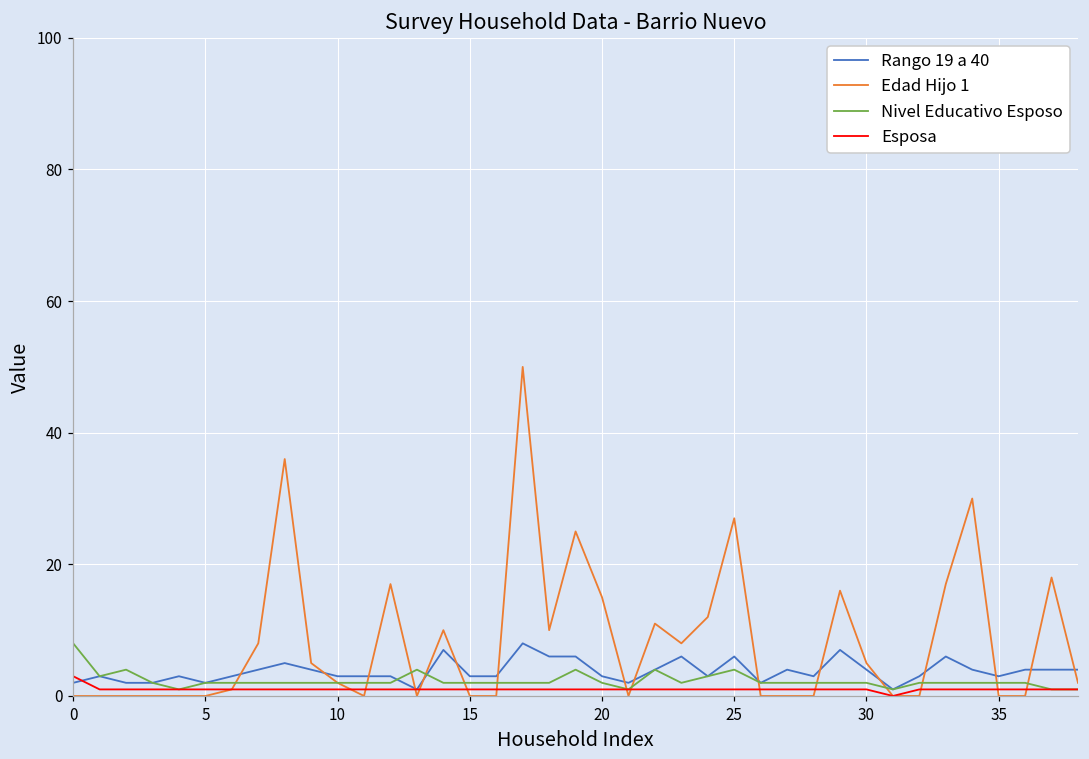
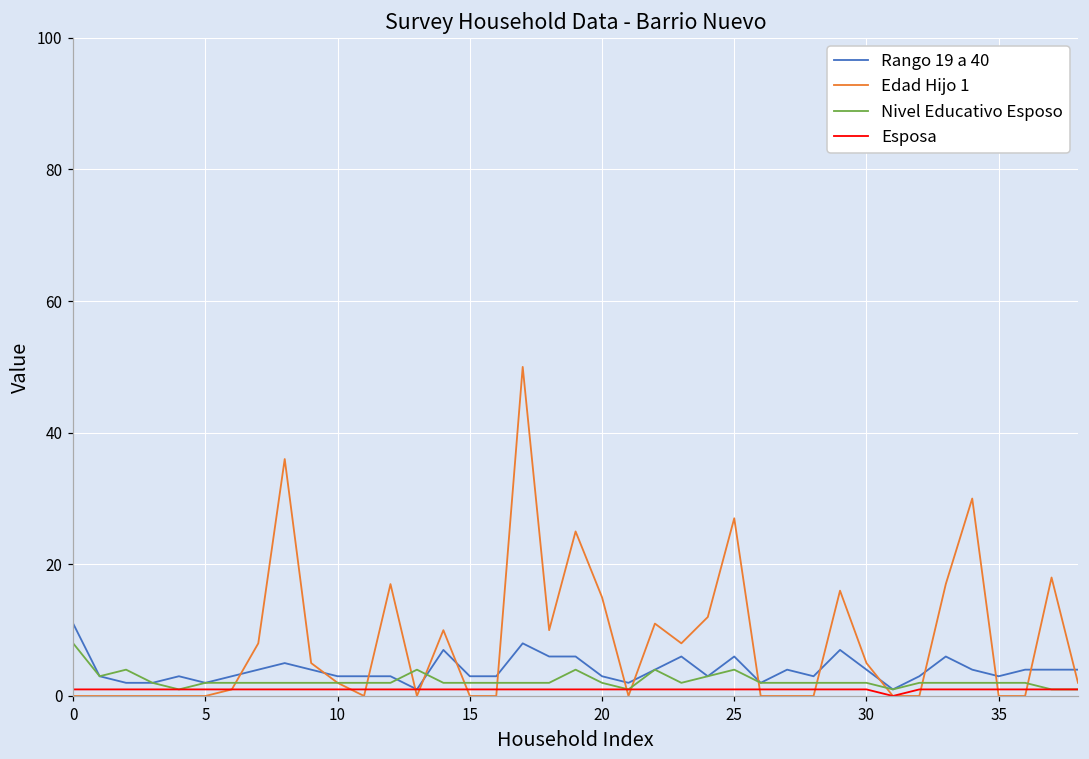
Rango 19 a 40, 0: 2 -> 11
Esposa, 0: 3 -> 1
